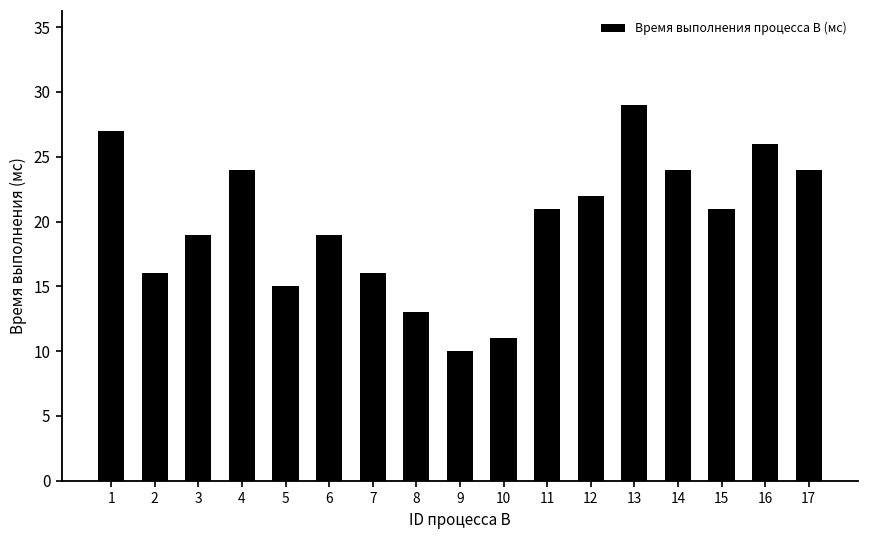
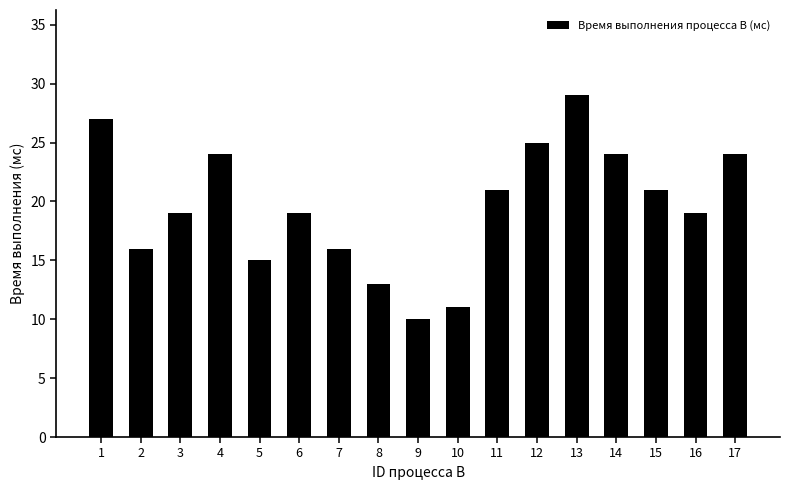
12: 22 -> 25
16: 26 -> 19
